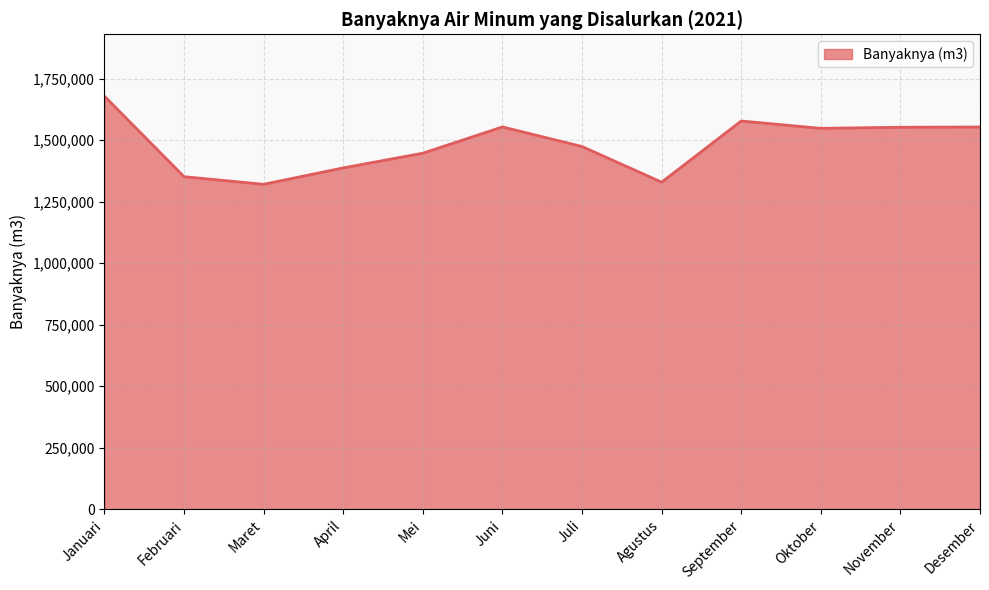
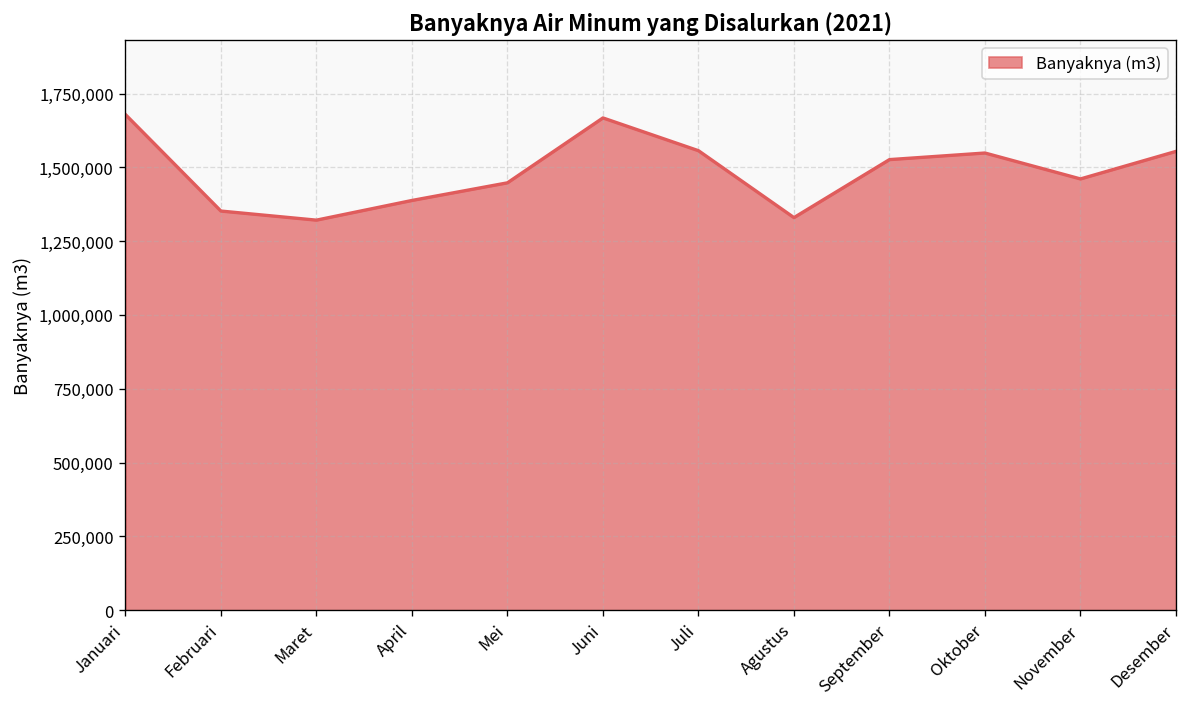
Juni: 1,550,000 -> 1,670,000
Juli: 1,470,000 -> 1,560,000
September: 1,580,000 -> 1,530,000
November: 1,550,000 -> 1,460,000
